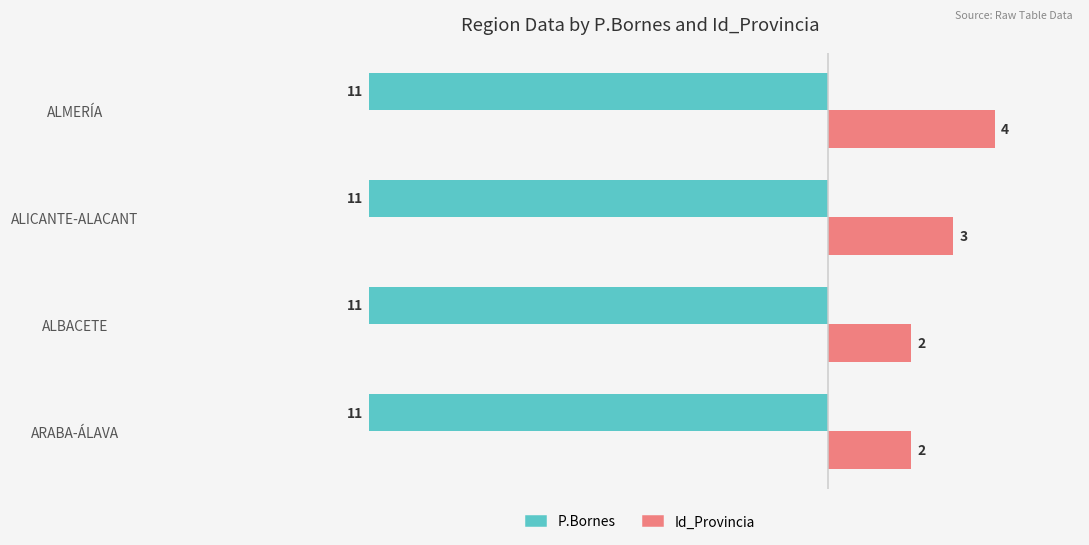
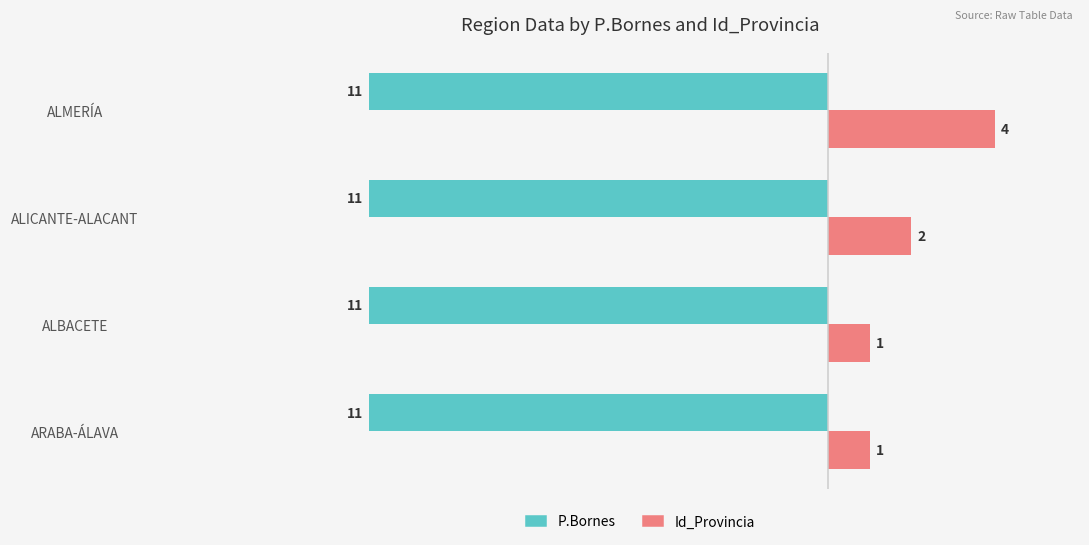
Id_Provincia, ALICANTE-ALACANT: 3 -> 2
Id_Provincia, ALBACETE: 2 -> 1
Id_Provincia, ARABA-ÁLAVA: 2 -> 1
